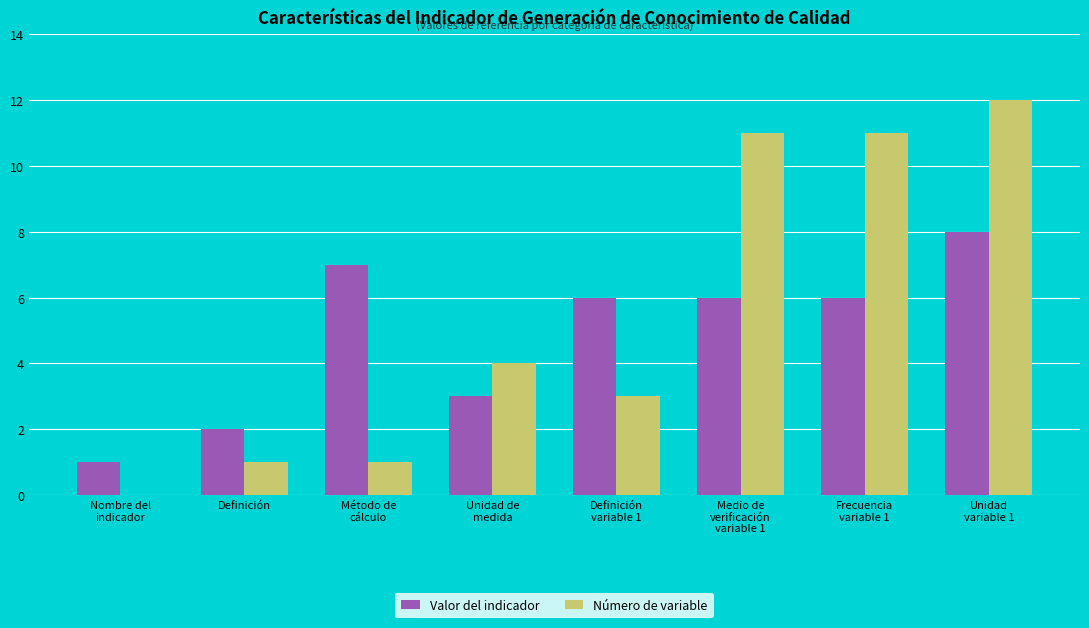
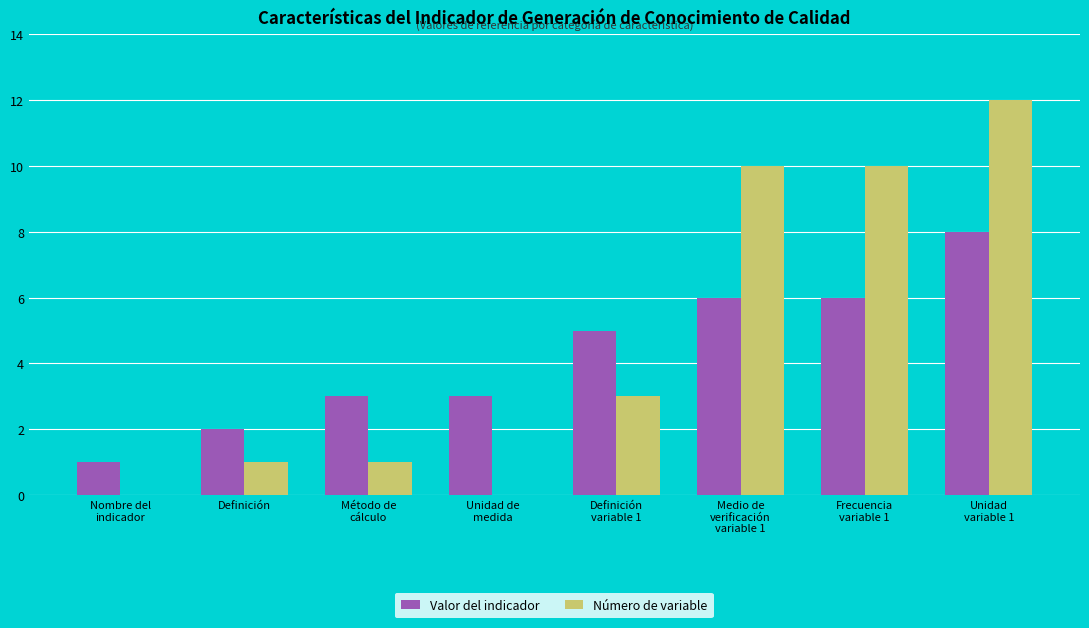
Valor del indicador, Método de cálculo: 7 -> 3
Número de variable, Unidad de medida: 4 -> 0
Valor del indicador, Definición variable 1: 6 -> 5
Número de variable, Medio de verificación variable 1: 11 -> 10
Número de variable, Frecuencia variable 1: 11 -> 10
